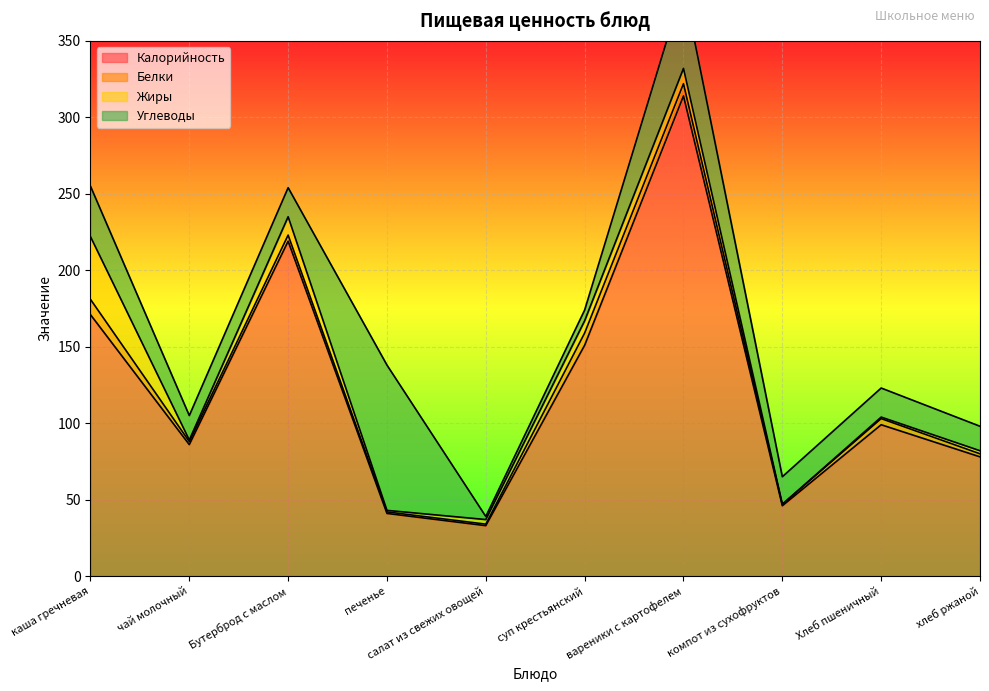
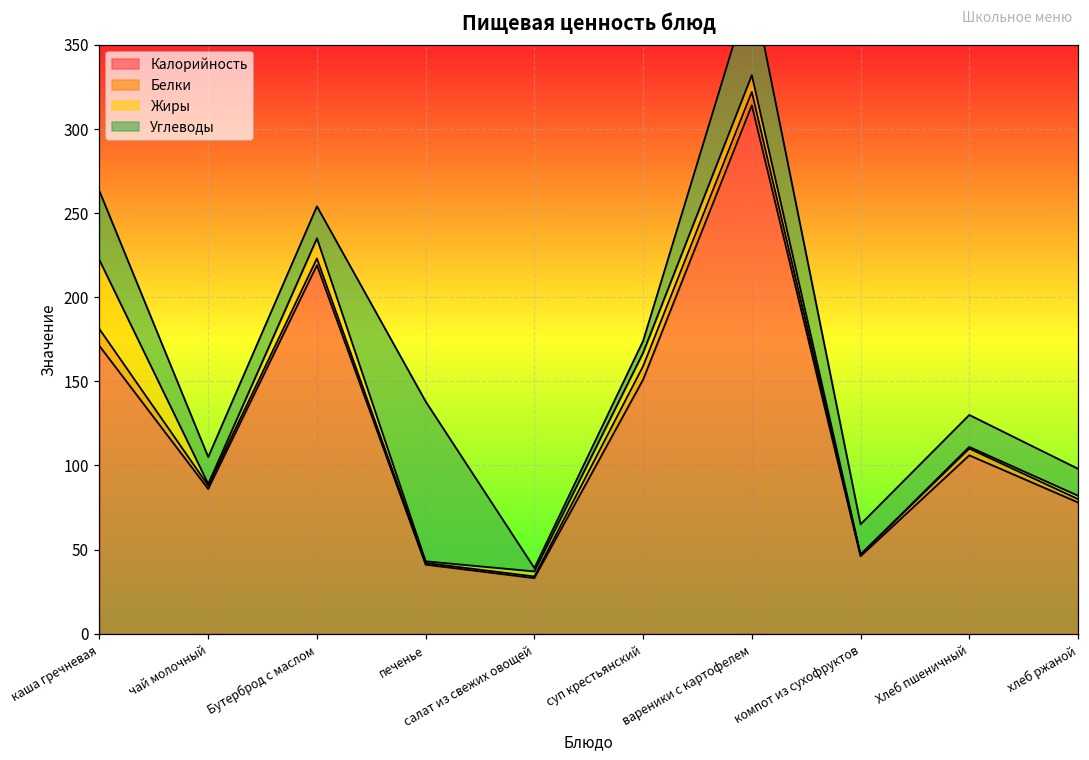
Углеводы, каша гречневая: 33 -> 41
Калорийность, Хлеб пшеничный: 99 -> 106
